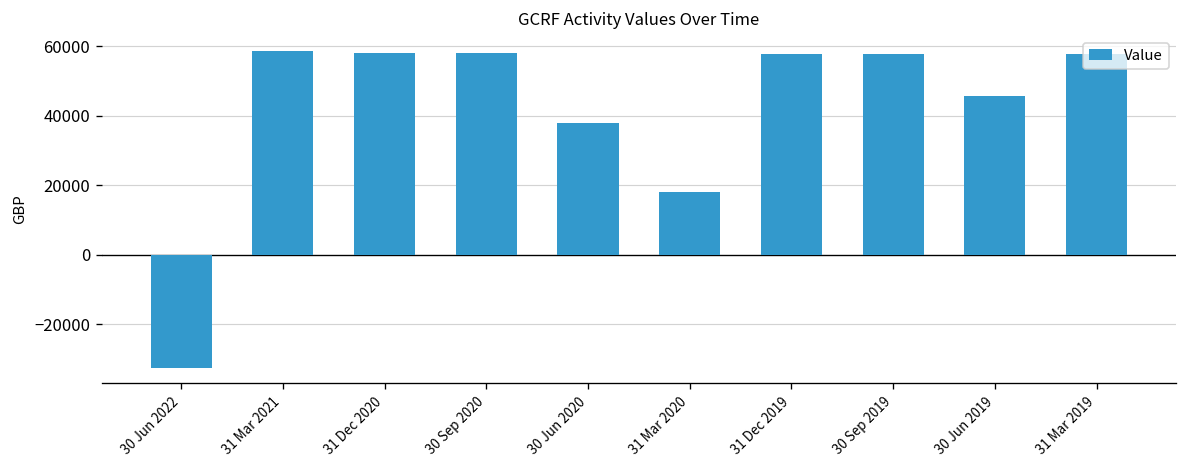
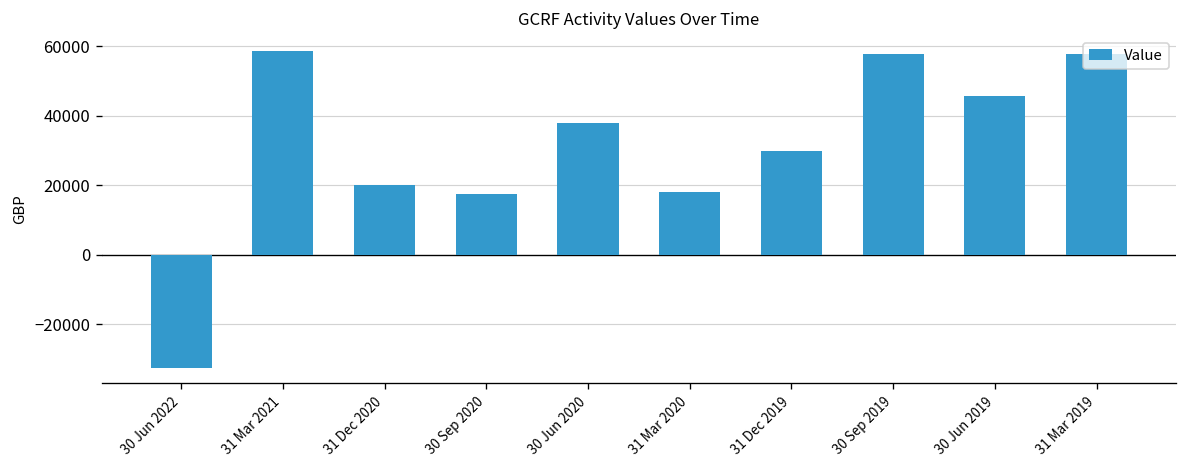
31 Dec 2020: 58000 -> 20000
30 Sep 2020: 58000 -> 17000
31 Dec 2019: 58000 -> 30000
